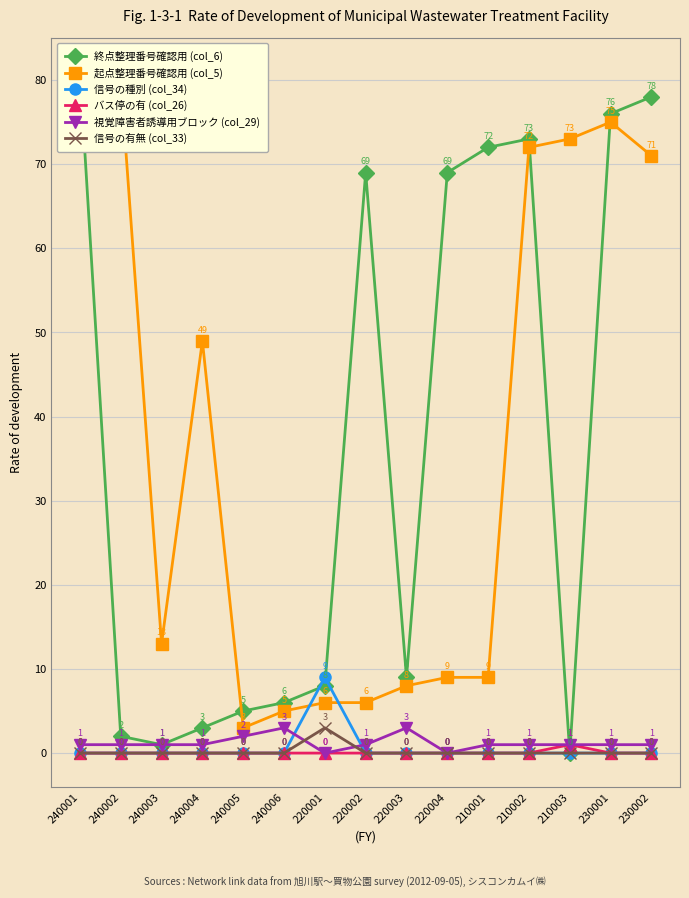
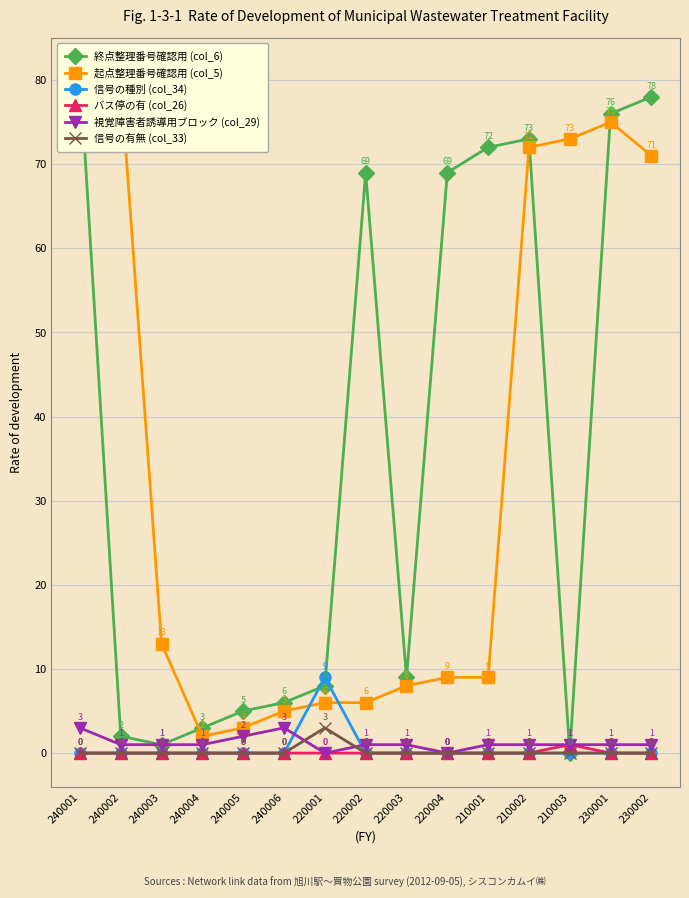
視覚障害者誘導用ブロック (col_29), 240001: 1 -> 3
起点整理番号確認用 (col_5), 240004: 49 -> 2
視覚障害者誘導用ブロック (col_29), 220003: 3 -> 1
